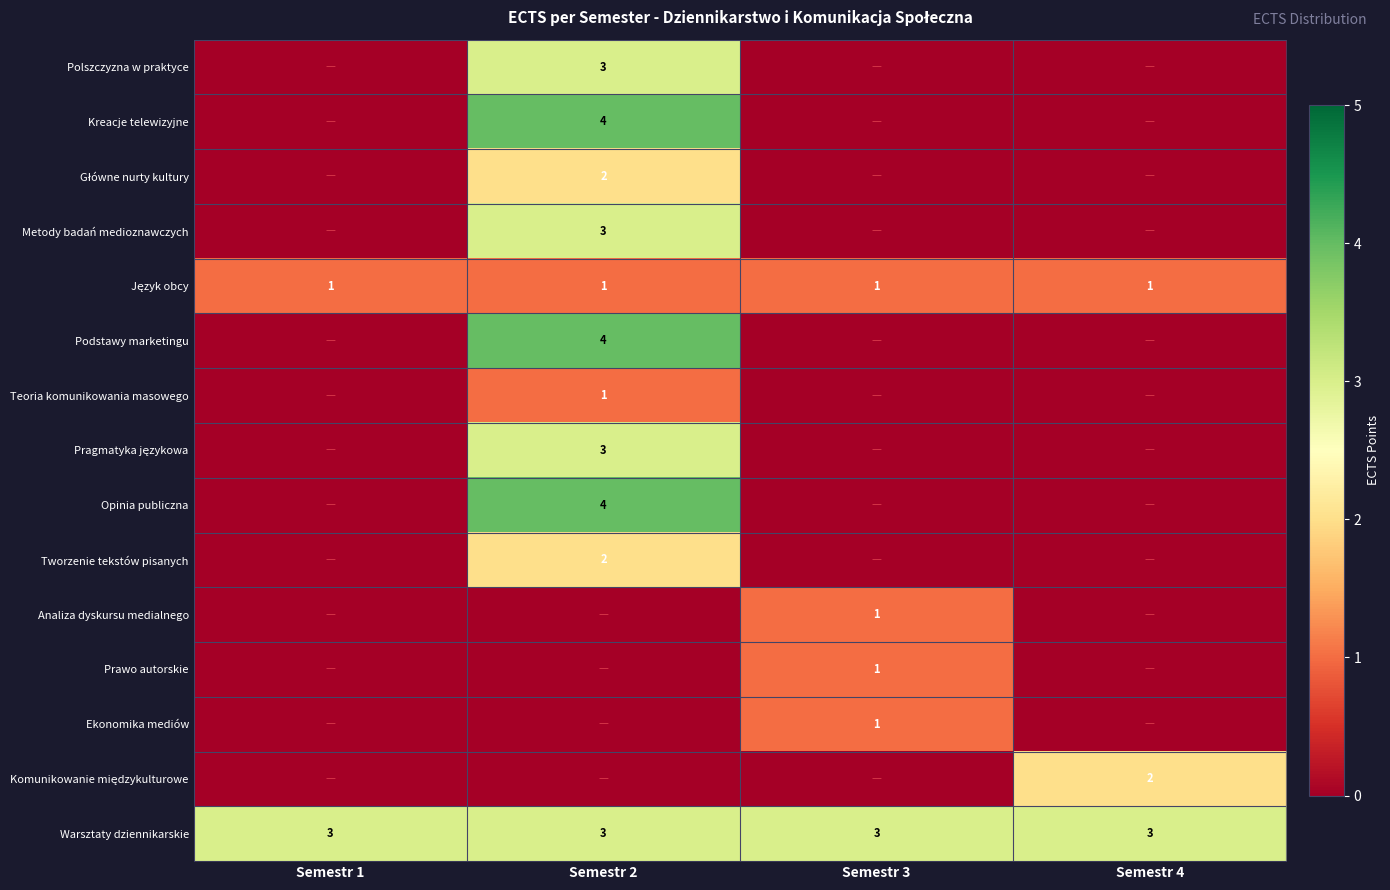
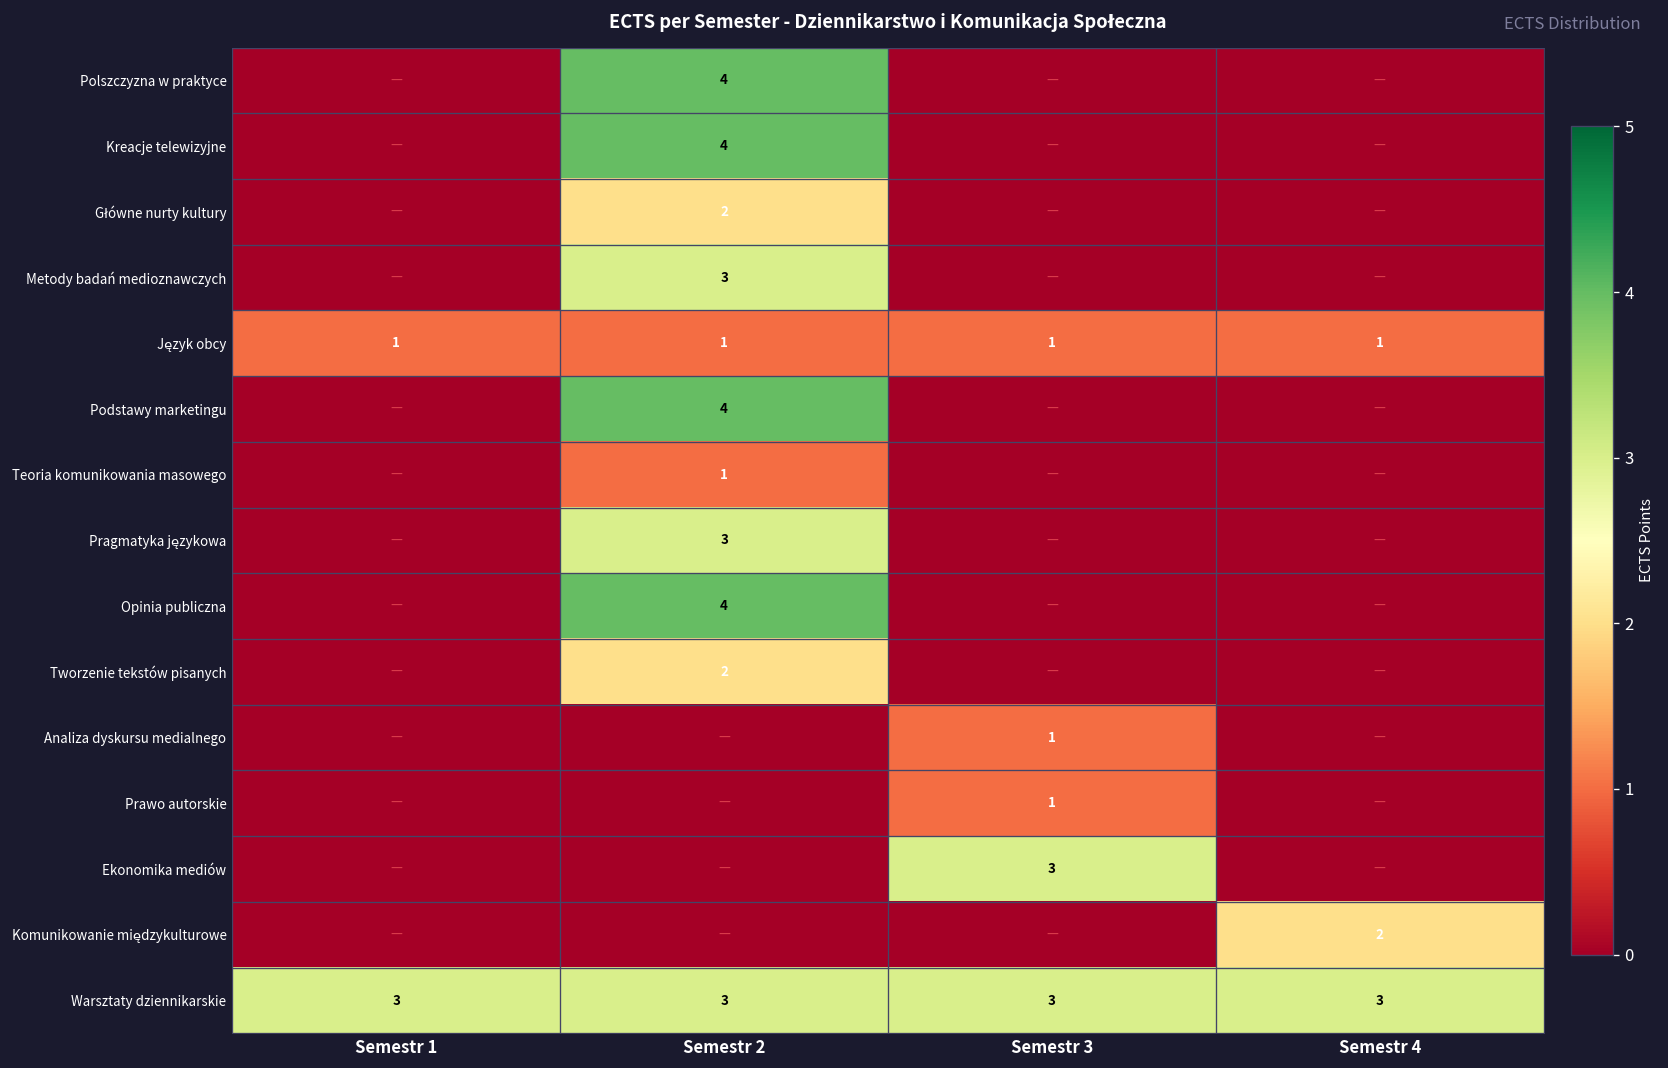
Polszczyzna w praktyce, Semestr 2: 3 -> 4
Ekonomika mediów, Semestr 3: 1 -> 3
